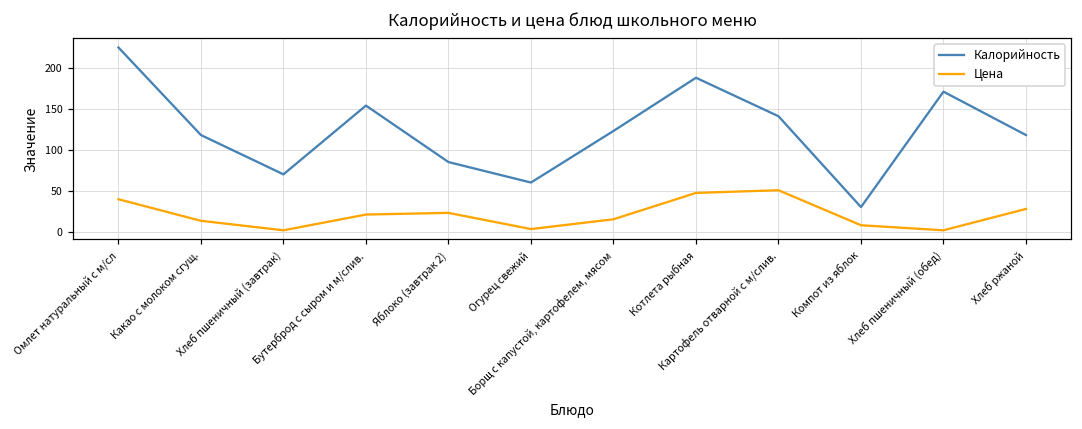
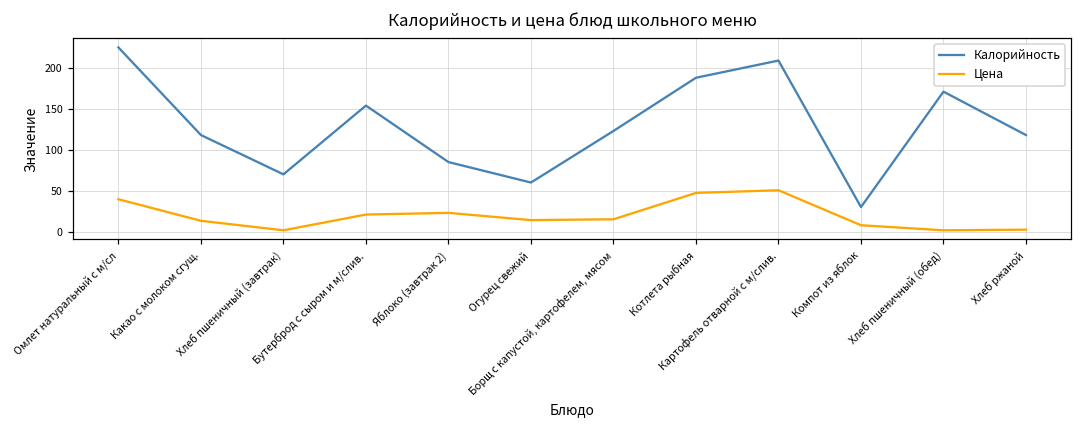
Цена, Огурец свежий: 0 -> 10
Калорийность, Картофель отварной с м/слив.: 140 -> 210
Цена, Хлеб ржаной: 30 -> 0
